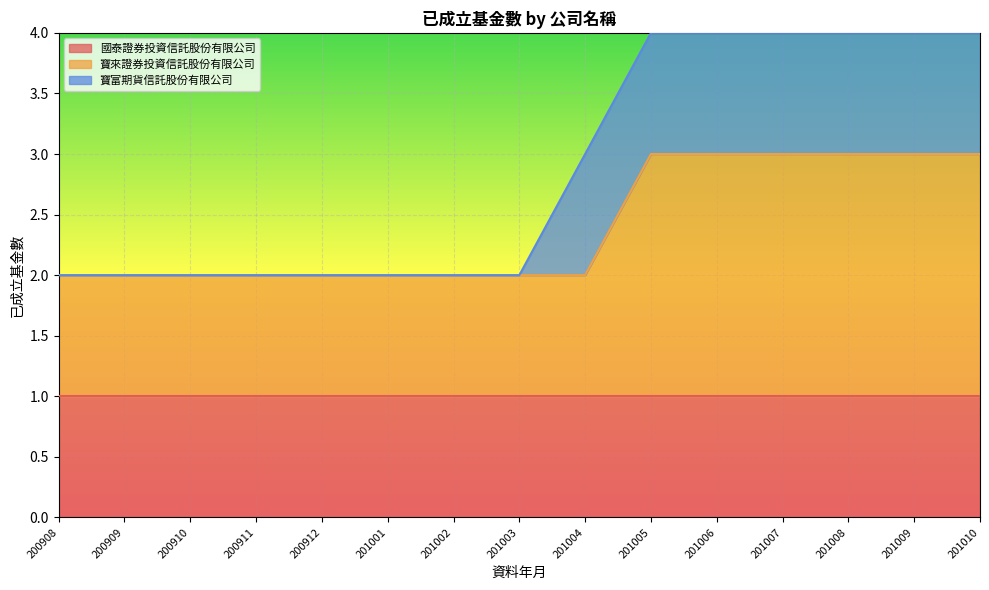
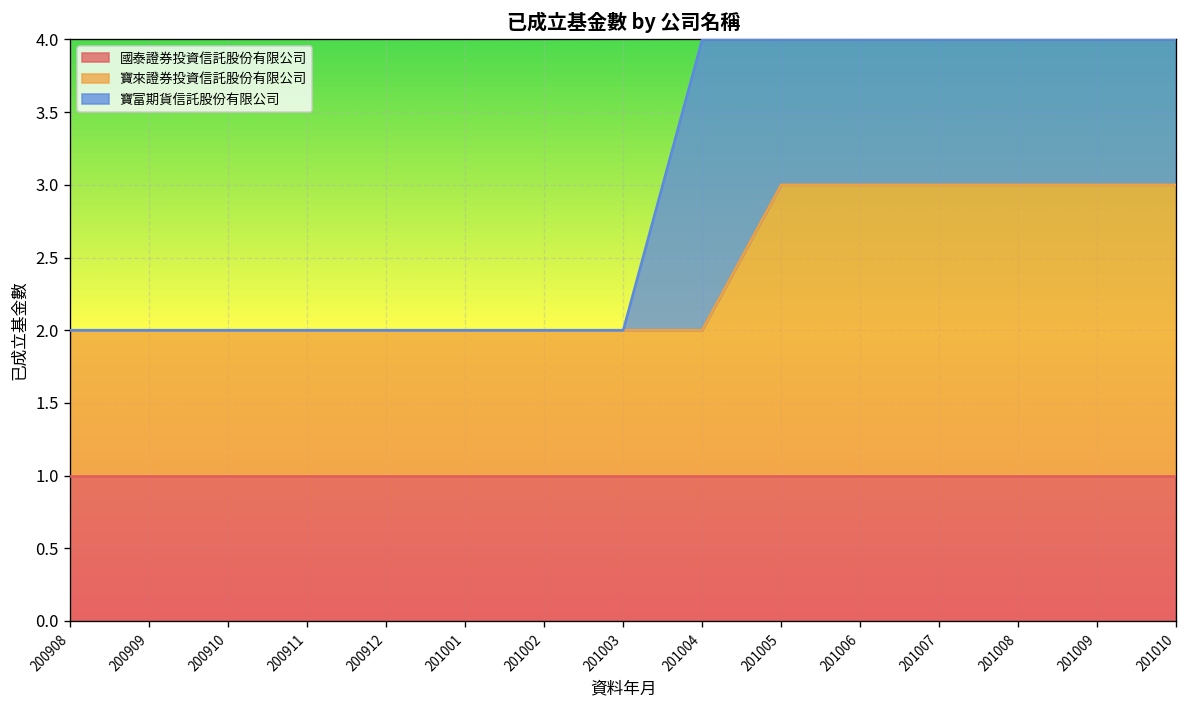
寶富期貨信託股份有限公司, 201004: 1 -> 2
